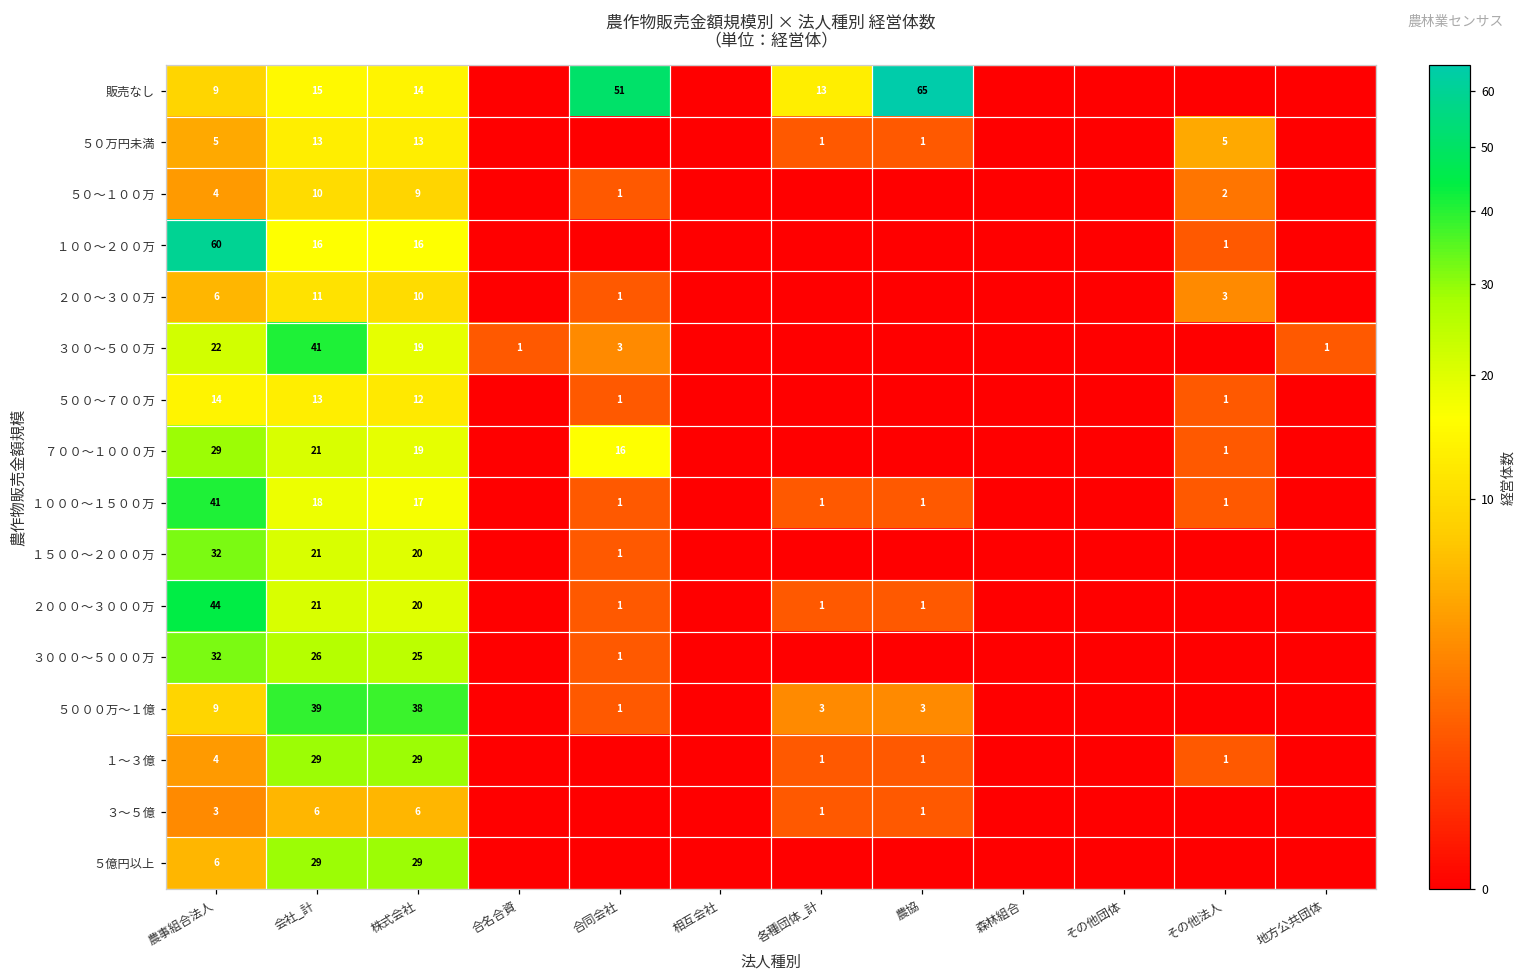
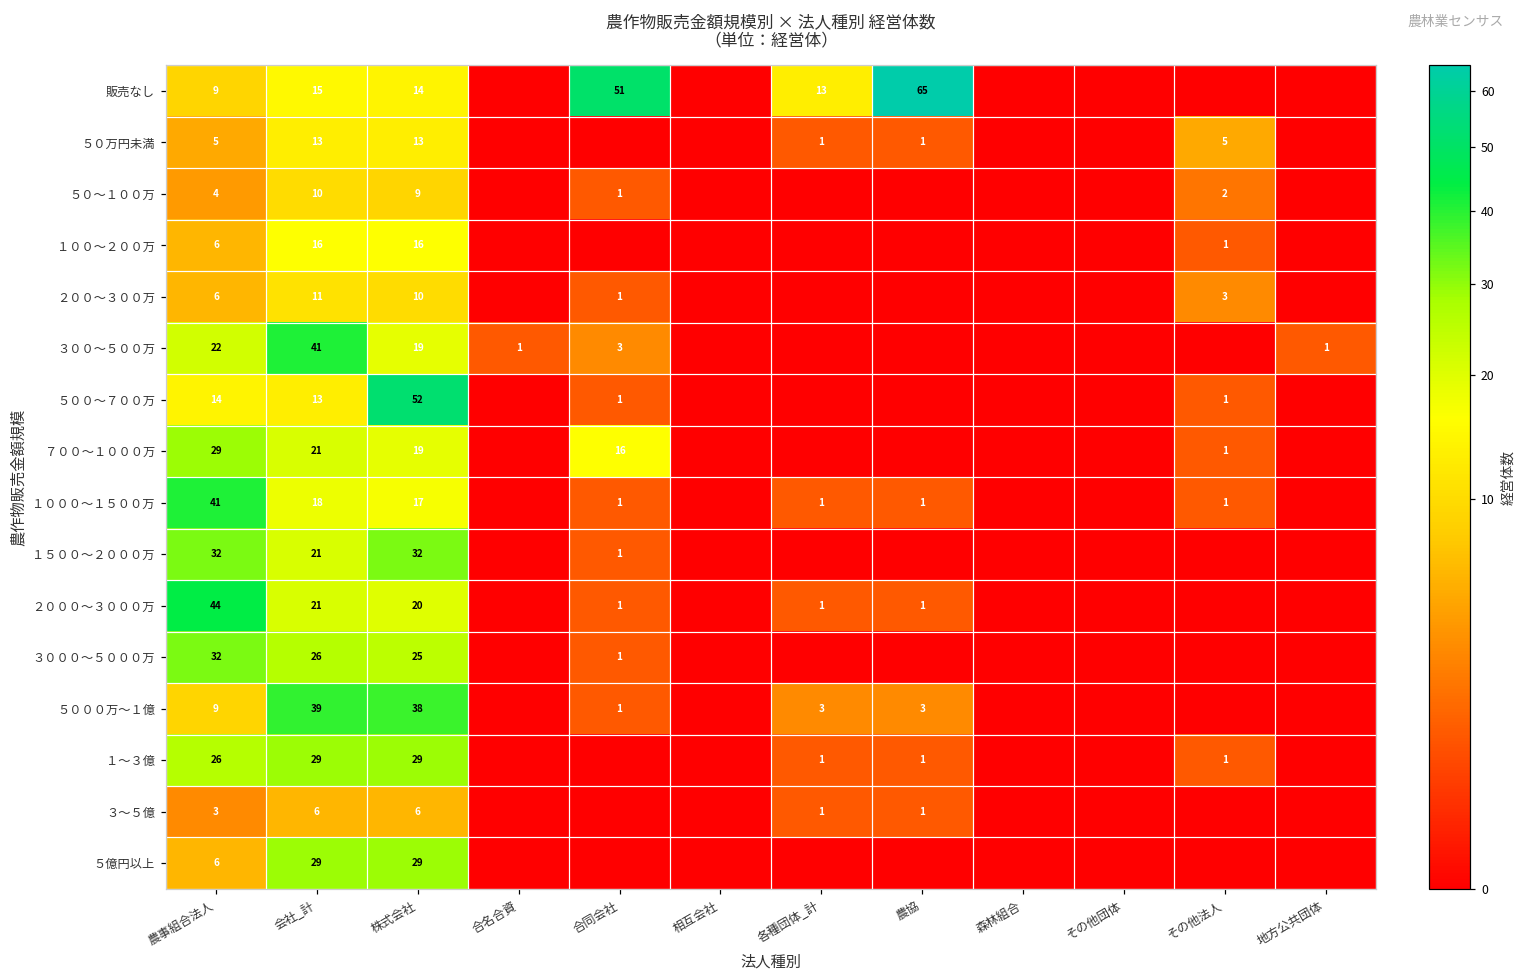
１００～２００万, 農事組合法人: 60 -> 6
５００～７００万, 株式会社: 12 -> 52
１５００～２０００万, 株式会社: 20 -> 32
１～３億, 農事組合法人: 4 -> 26
